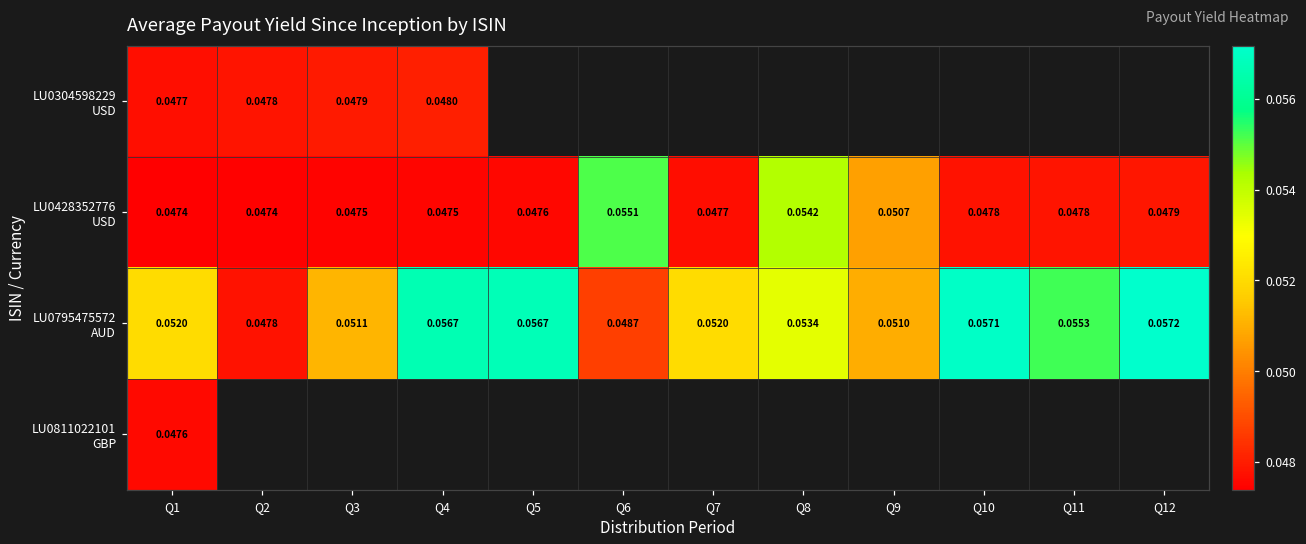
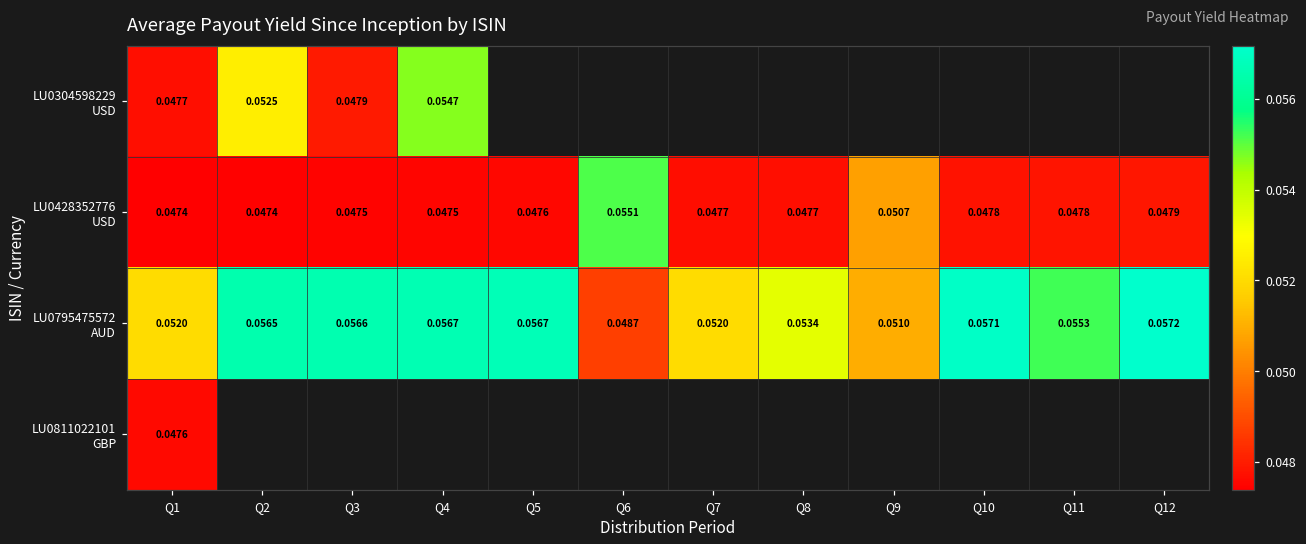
LU0304598229 USD, Q2: 0.0478 -> 0.0525
LU0304598229 USD, Q4: 0.0480 -> 0.0547
LU0428352776 USD, Q8: 0.0542 -> 0.0477
LU0795475572 AUD, Q2: 0.0478 -> 0.0565
LU0795475572 AUD, Q3: 0.0511 -> 0.0566
